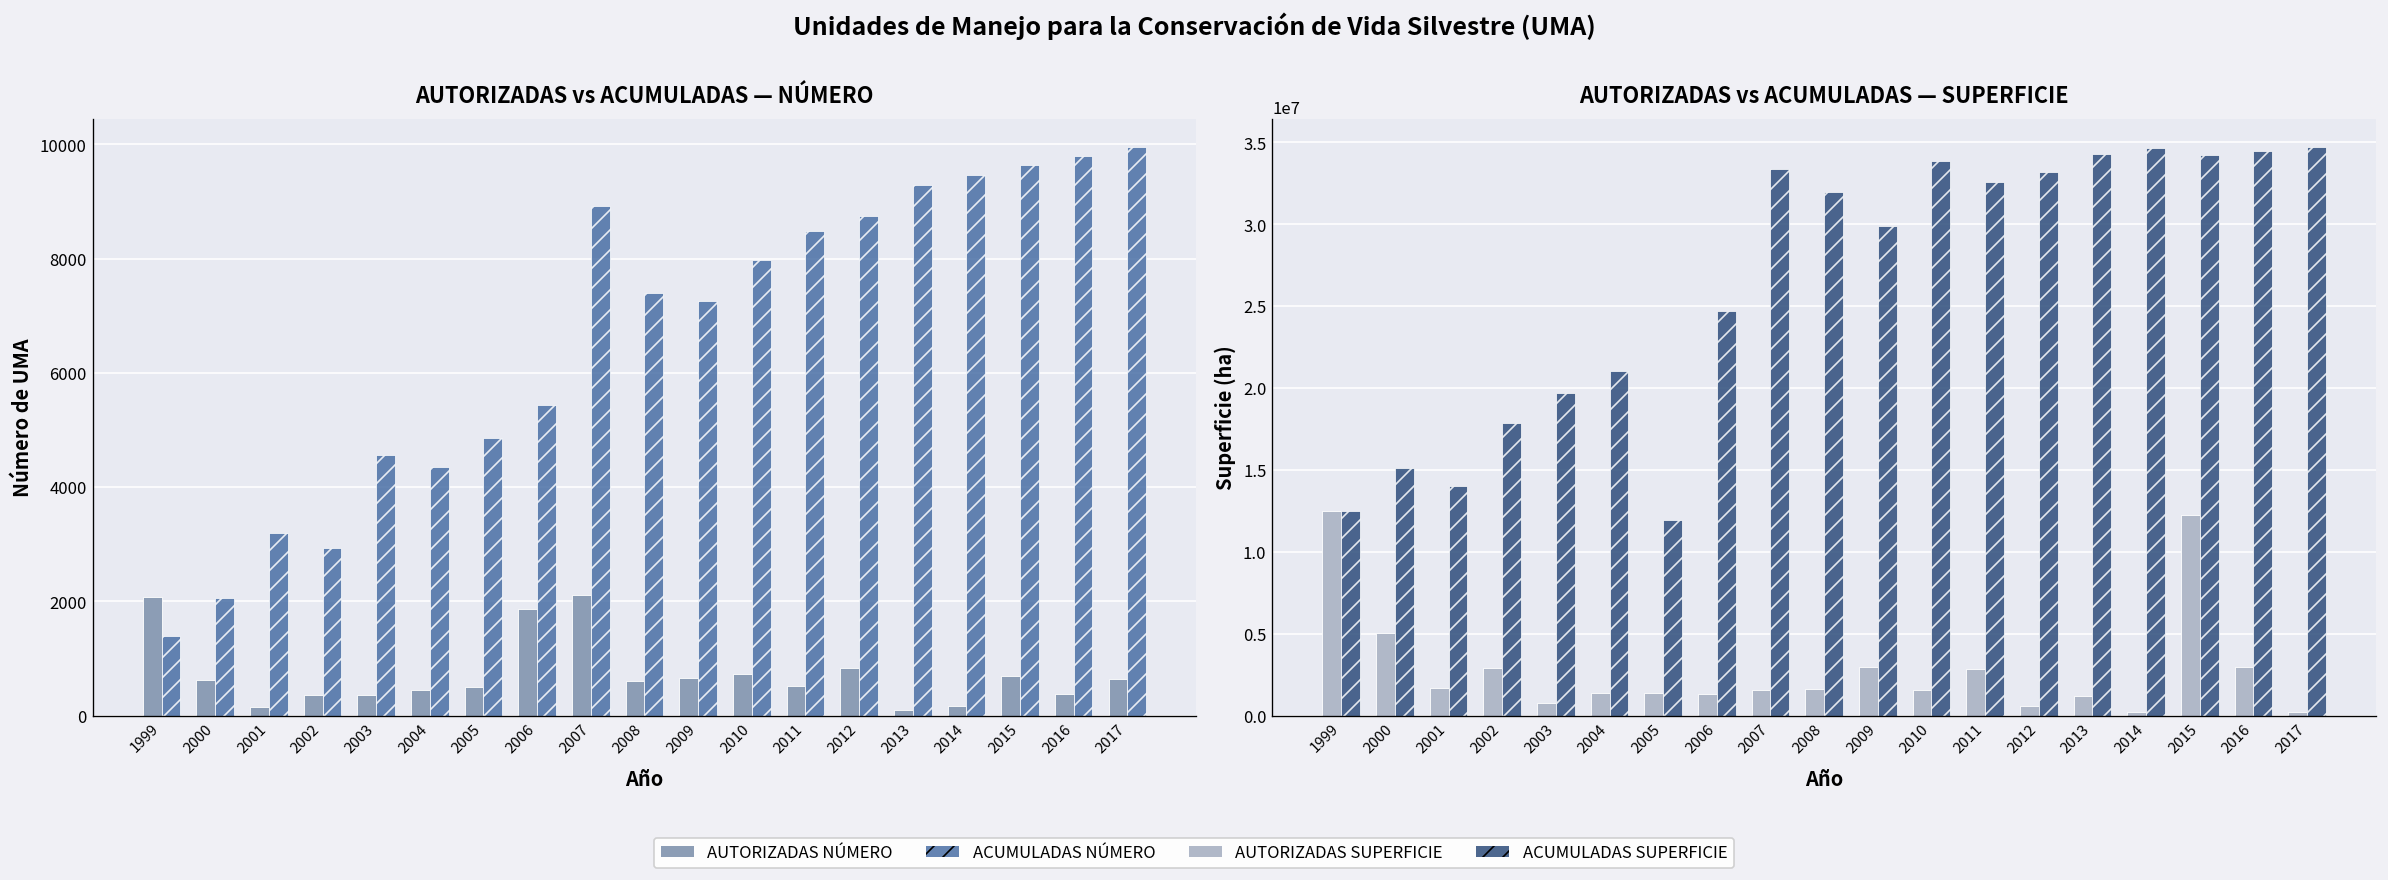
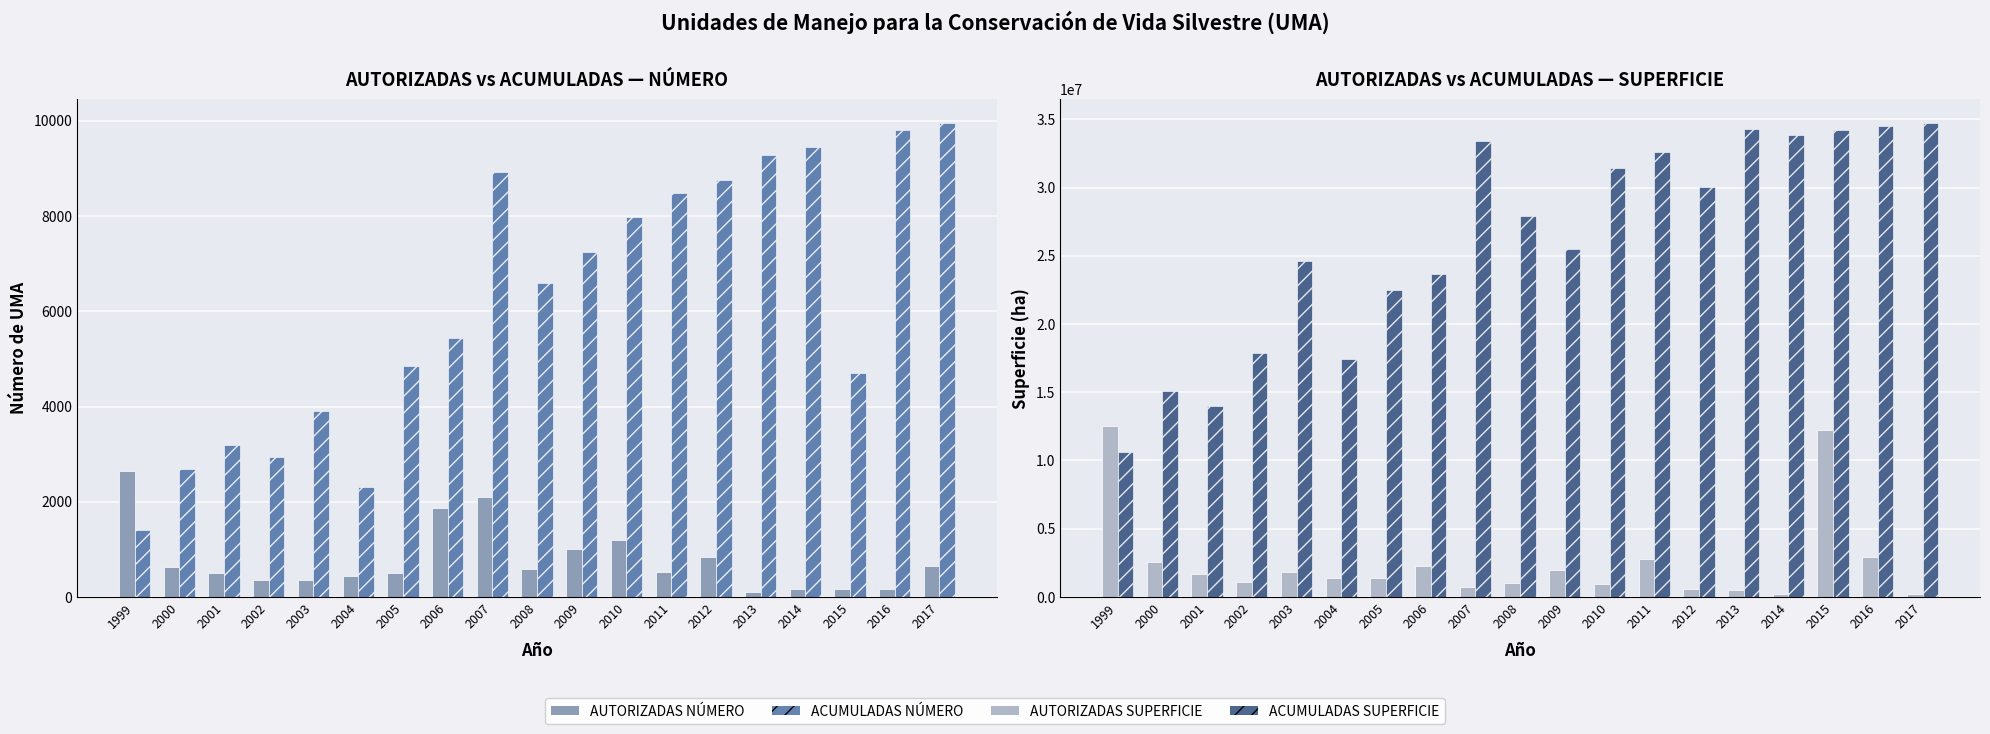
AUTORIZADAS vs ACUMULADAS — NÚMERO, AUTORIZADAS NÚMERO, 1999: 2100 -> 2600
AUTORIZADAS vs ACUMULADAS — NÚMERO, ACUMULADAS NÚMERO, 2000: 2100 -> 2700
AUTORIZADAS vs ACUMULADAS — NÚMERO, AUTORIZADAS NÚMERO, 2001: 200 -> 500
AUTORIZADAS vs ACUMULADAS — NÚMERO, ACUMULADAS NÚMERO, 2003: 4600 -> 3900
AUTORIZADAS vs ACUMULADAS — NÚMERO, ACUMULADAS NÚMERO, 2004: 4400 -> 2300
AUTORIZADAS vs ACUMULADAS — NÚMERO, ACUMULADAS NÚMERO, 2008: 7400 -> 6600
AUTORIZADAS vs ACUMULADAS — NÚMERO, AUTORIZADAS NÚMERO, 2009: 700 -> 1000
AUTORIZADAS vs ACUMULADAS — NÚMERO, AUTORIZADAS NÚMERO, 2010: 700 -> 1200
AUTORIZADAS vs ACUMULADAS — NÚMERO, AUTORIZADAS NÚMERO, 2015: 700 -> 200
AUTORIZADAS vs ACUMULADAS — NÚMERO, ACUMULADAS NÚMERO, 2015: 9600 -> 4700
AUTORIZADAS vs ACUMULADAS — NÚMERO, AUTORIZADAS NÚMERO, 2016: 400 -> 200
AUTORIZADAS vs ACUMULADAS — SUPERFICIE, ACUMULADAS SUPERFICIE, 1999: 12500000 -> 10600000
AUTORIZADAS vs ACUMULADAS — SUPERFICIE, AUTORIZADAS SUPERFICIE, 2000: 5000000 -> 2600000
AUTORIZADAS vs ACUMULADAS — SUPERFICIE, AUTORIZADAS SUPERFICIE, 2002: 2900000 -> 1100000
AUTORIZADAS vs ACUMULADAS — SUPERFICIE, AUTORIZADAS SUPERFICIE, 2003: 700000 -> 1800000
AUTORIZADAS vs ACUMULADAS — SUPERFICIE, ACUMULADAS SUPERFICIE, 2003: 19700000 -> 24700000
AUTORIZADAS vs ACUMULADAS — SUPERFICIE, ACUMULADAS SUPERFICIE, 2004: 21100000 -> 17500000
AUTORIZADAS vs ACUMULADAS — SUPERFICIE, ACUMULADAS SUPERFICIE, 2005: 12000000 -> 22500000
AUTORIZADAS vs ACUMULADAS — SUPERFICIE, AUTORIZADAS SUPERFICIE, 2006: 1300000 -> 2200000
AUTORIZADAS vs ACUMULADAS — SUPERFICIE, ACUMULADAS SUPERFICIE, 2006: 24700000 -> 23700000
AUTORIZADAS vs ACUMULADAS — SUPERFICIE, AUTORIZADAS SUPERFICIE, 2007: 1600000 -> 700000
AUTORIZADAS vs ACUMULADAS — SUPERFICIE, AUTORIZADAS SUPERFICIE, 2008: 1600000 -> 1000000
AUTORIZADAS vs ACUMULADAS — SUPERFICIE, ACUMULADAS SUPERFICIE, 2008: 32000000 -> 27900000
AUTORIZADAS vs ACUMULADAS — SUPERFICIE, AUTORIZADAS SUPERFICIE, 2009: 3000000 -> 2000000
AUTORIZADAS vs ACUMULADAS — SUPERFICIE, ACUMULADAS SUPERFICIE, 2009: 29900000 -> 25500000
AUTORIZADAS vs ACUMULADAS — SUPERFICIE, AUTORIZADAS SUPERFICIE, 2010: 1600000 -> 900000
AUTORIZADAS vs ACUMULADAS — SUPERFICIE, ACUMULADAS SUPERFICIE, 2010: 33800000 -> 31500000
AUTORIZADAS vs ACUMULADAS — SUPERFICIE, ACUMULADAS SUPERFICIE, 2012: 33200000 -> 30100000
AUTORIZADAS vs ACUMULADAS — SUPERFICIE, AUTORIZADAS SUPERFICIE, 2013: 1200000 -> 500000
AUTORIZADAS vs ACUMULADAS — SUPERFICIE, ACUMULADAS SUPERFICIE, 2014: 34600000 -> 33900000
